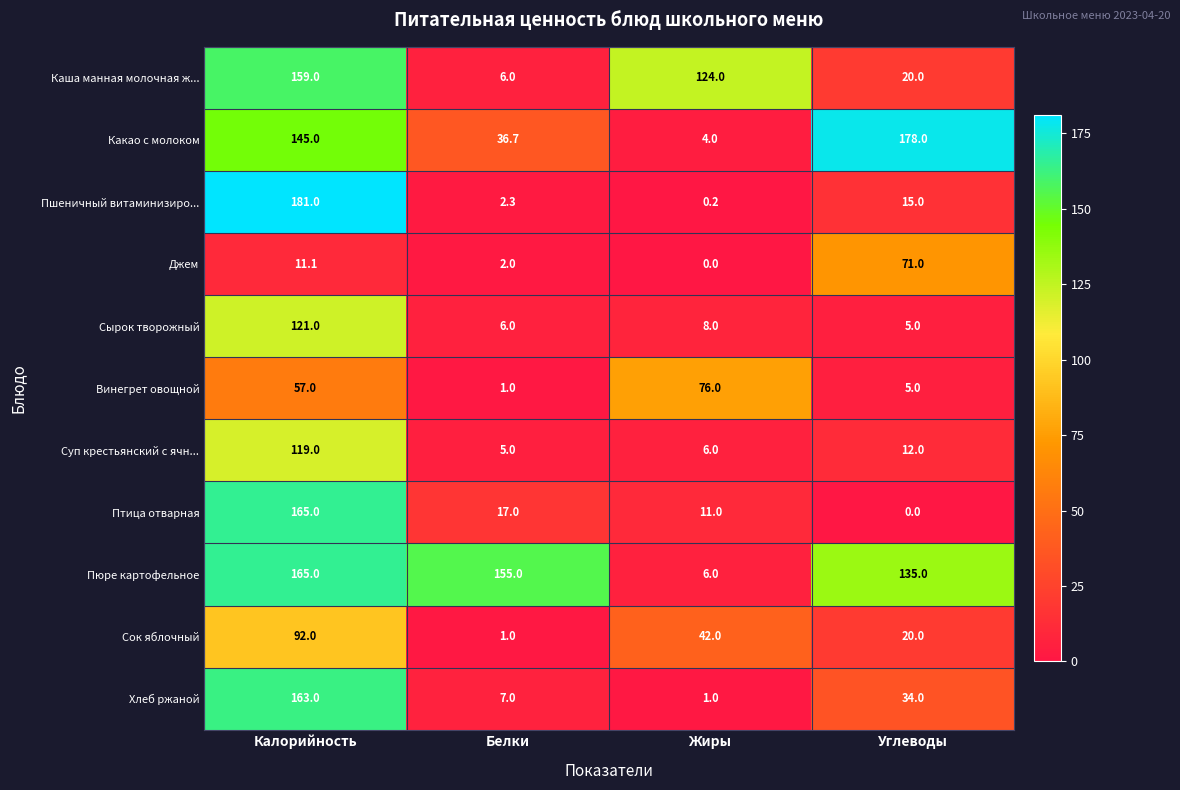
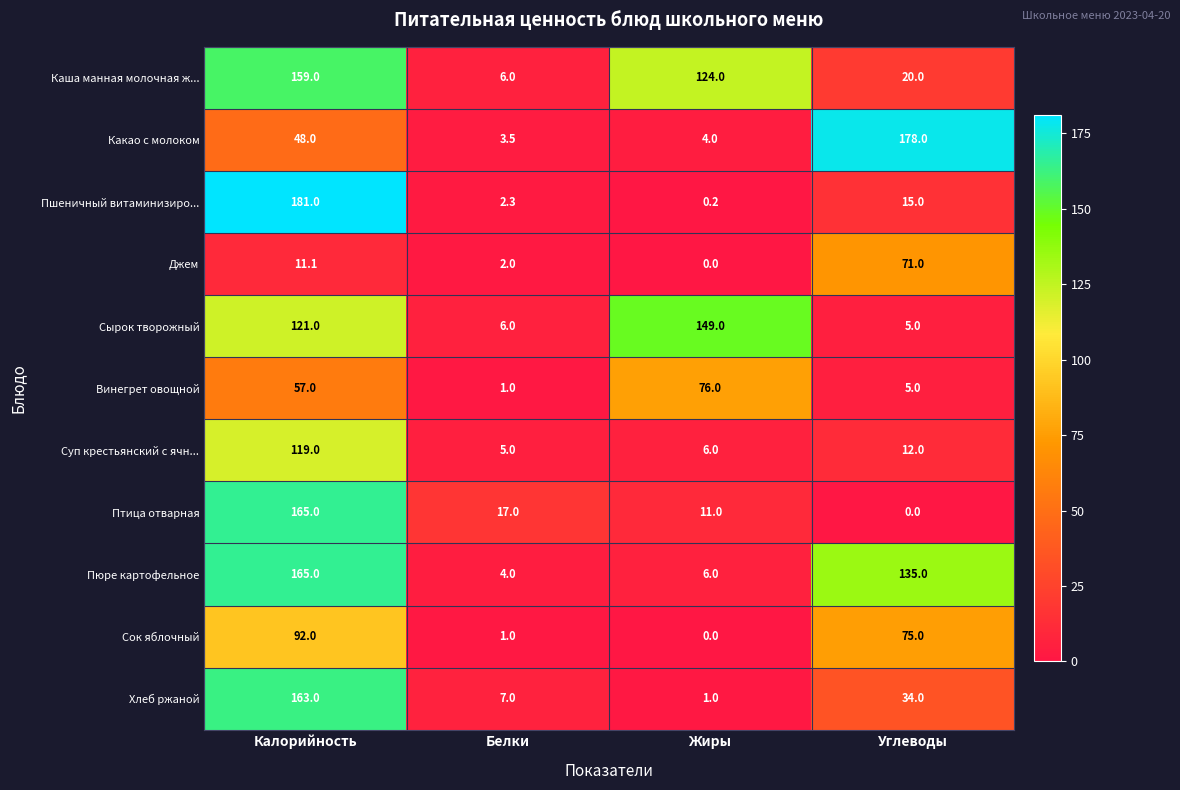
Какао с молоком, Калорийность: 145.0 -> 48.0
Какао с молоком, Белки: 36.7 -> 3.5
Сырок творожный, Жиры: 8.0 -> 149.0
Пюре картофельное, Белки: 155.0 -> 4.0
Сок яблочный, Жиры: 42.0 -> 0.0
Сок яблочный, Углеводы: 20.0 -> 75.0
